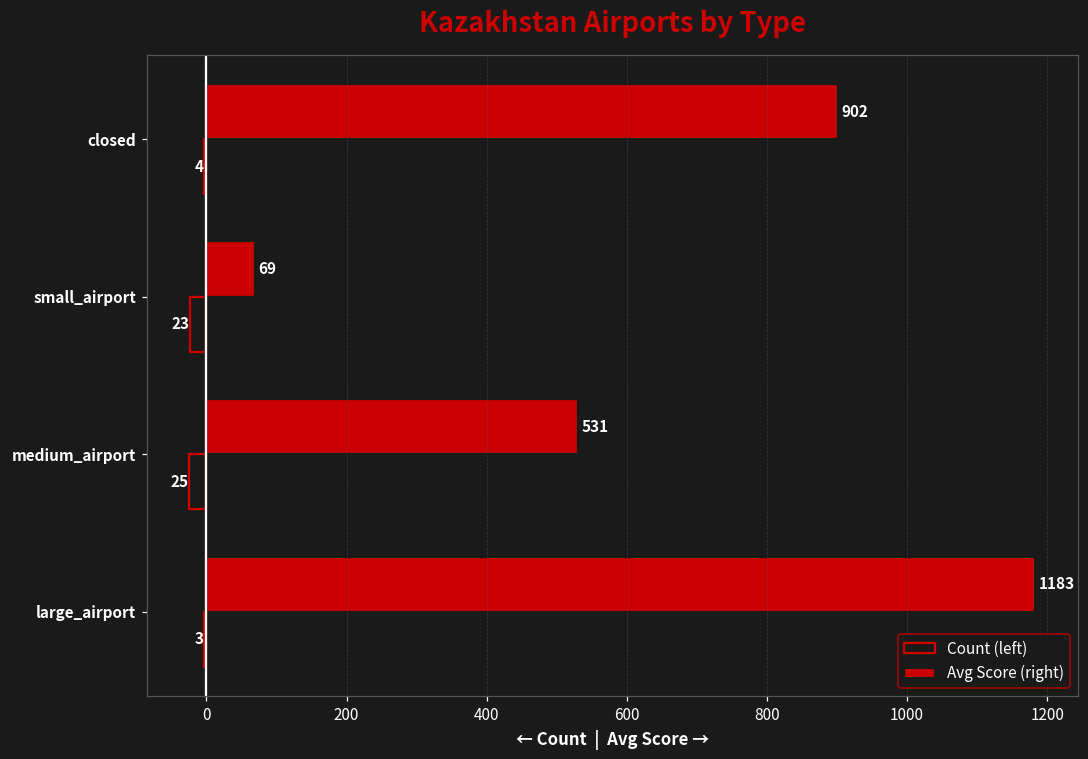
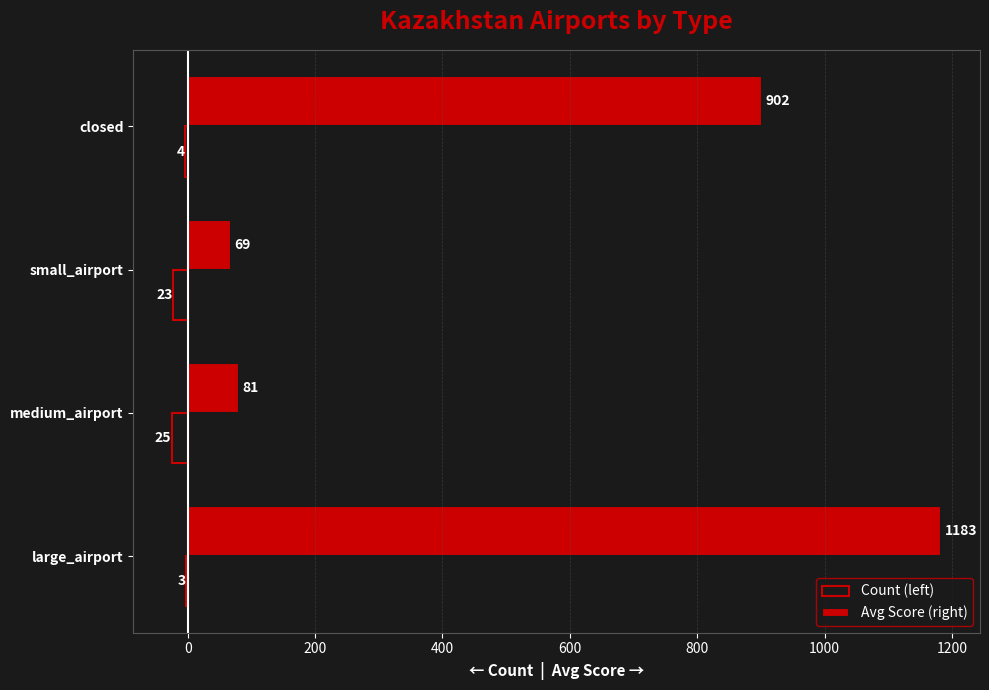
Avg Score (right), medium_airport: 531 -> 81
